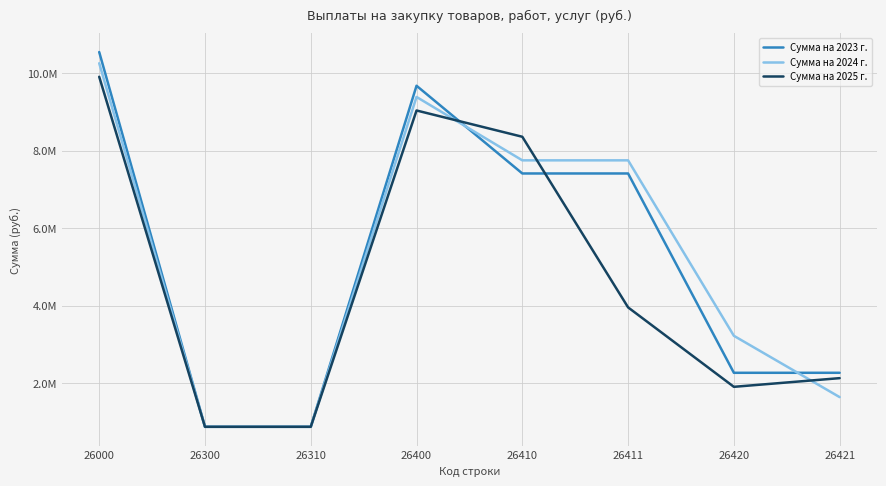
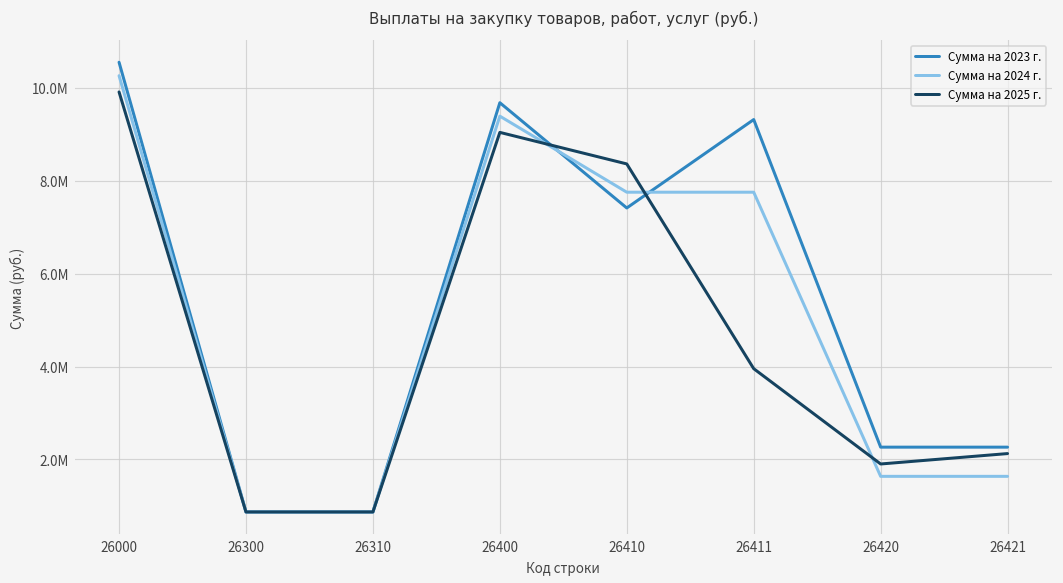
Сумма на 2023 г., 26411: 7400000 -> 9300000
Сумма на 2024 г., 26420: 3200000 -> 1600000
